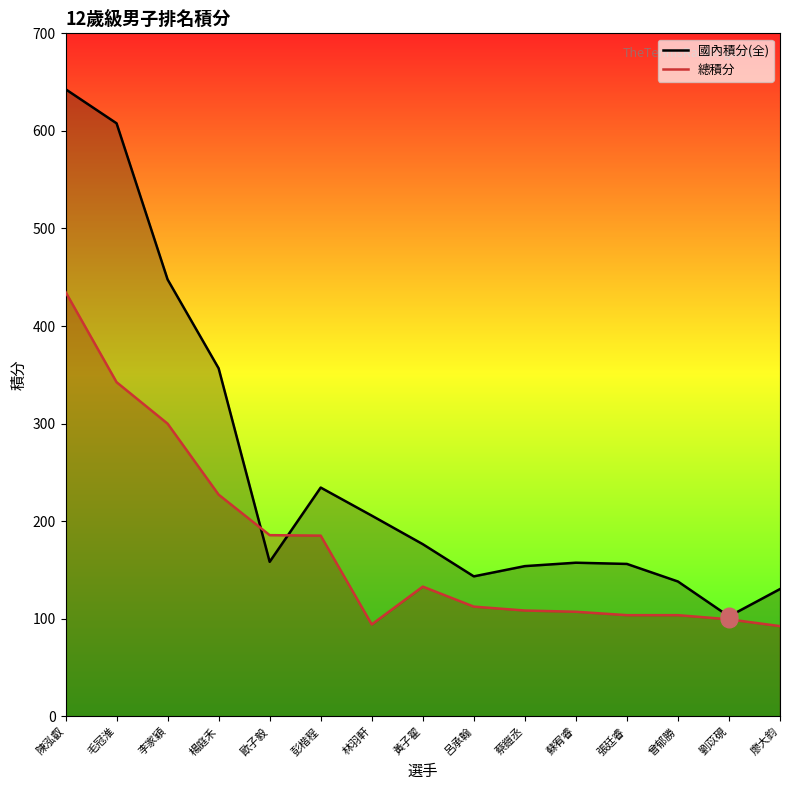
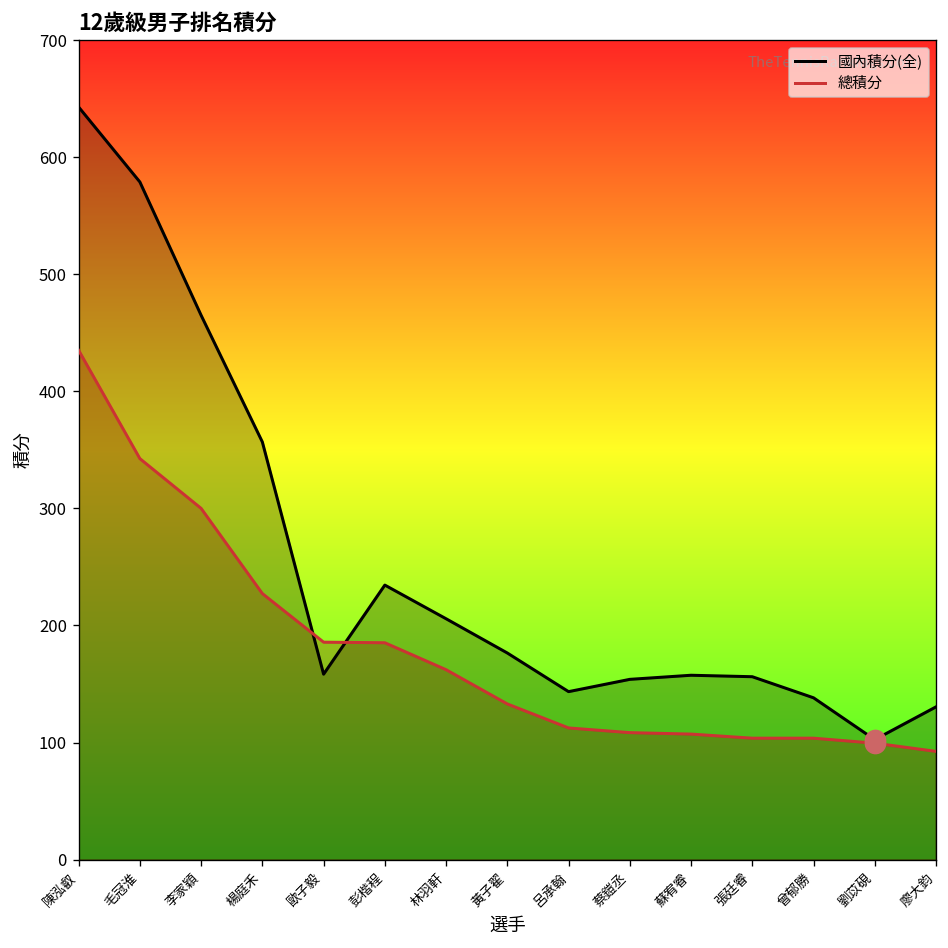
國內積分(全), 毛冠淮: 610 -> 580
國內積分(全), 李家穎: 450 -> 460
總積分, 林羽軒: 90 -> 160
